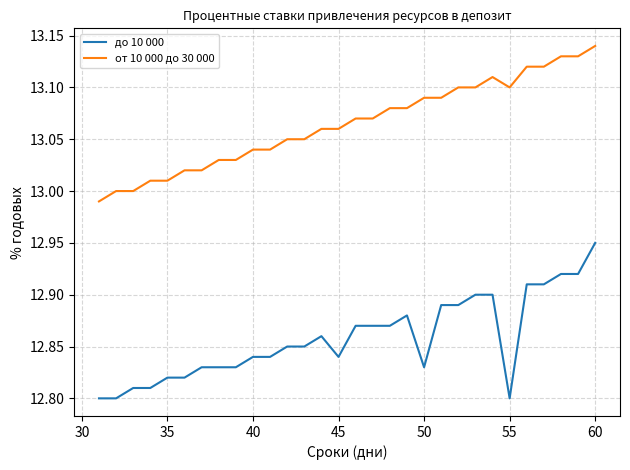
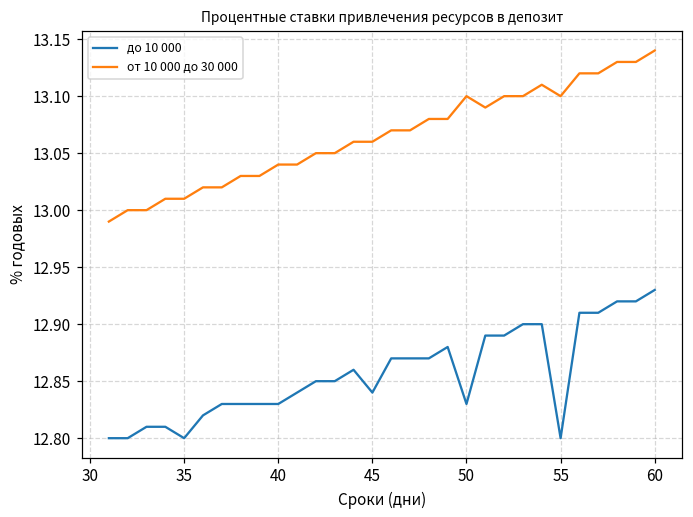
до 10 000, 35: 12.82 -> 12.80
до 10 000, 40: 12.84 -> 12.83
от 10 000 до 30 000, 50: 13.09 -> 13.10
до 10 000, 60: 12.95 -> 12.93
